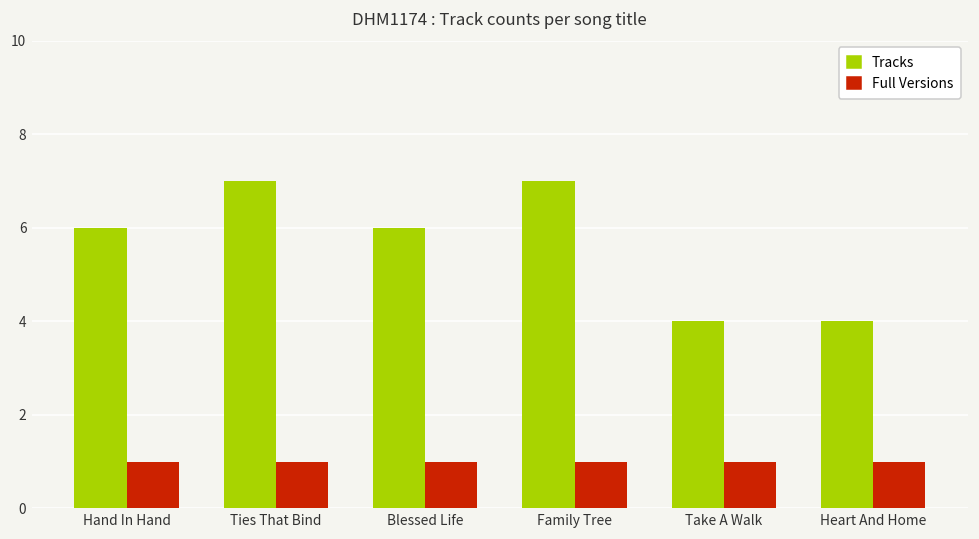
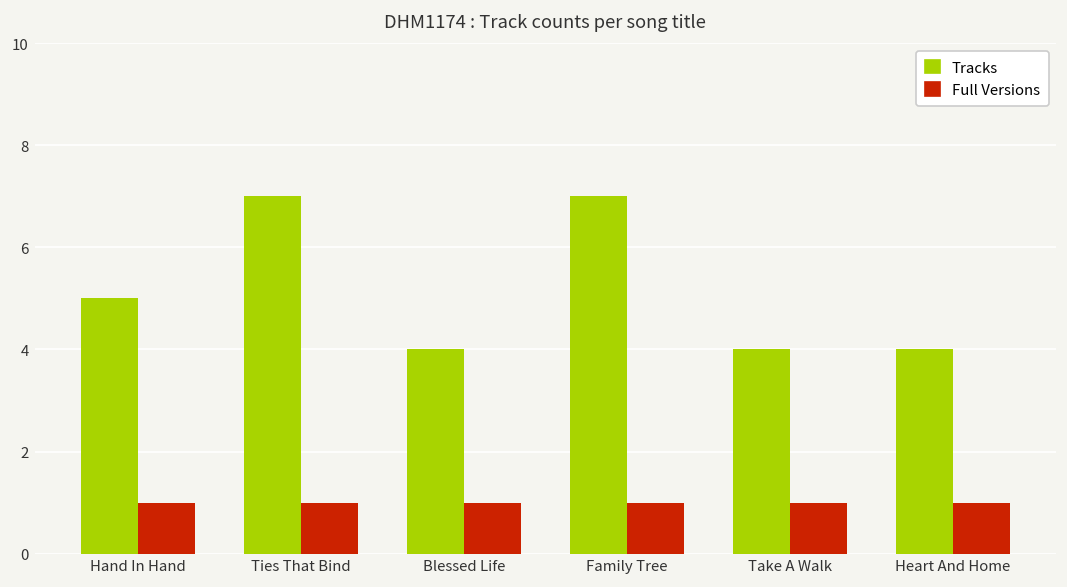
Tracks, Hand In Hand: 6 -> 5
Tracks, Blessed Life: 6 -> 4
